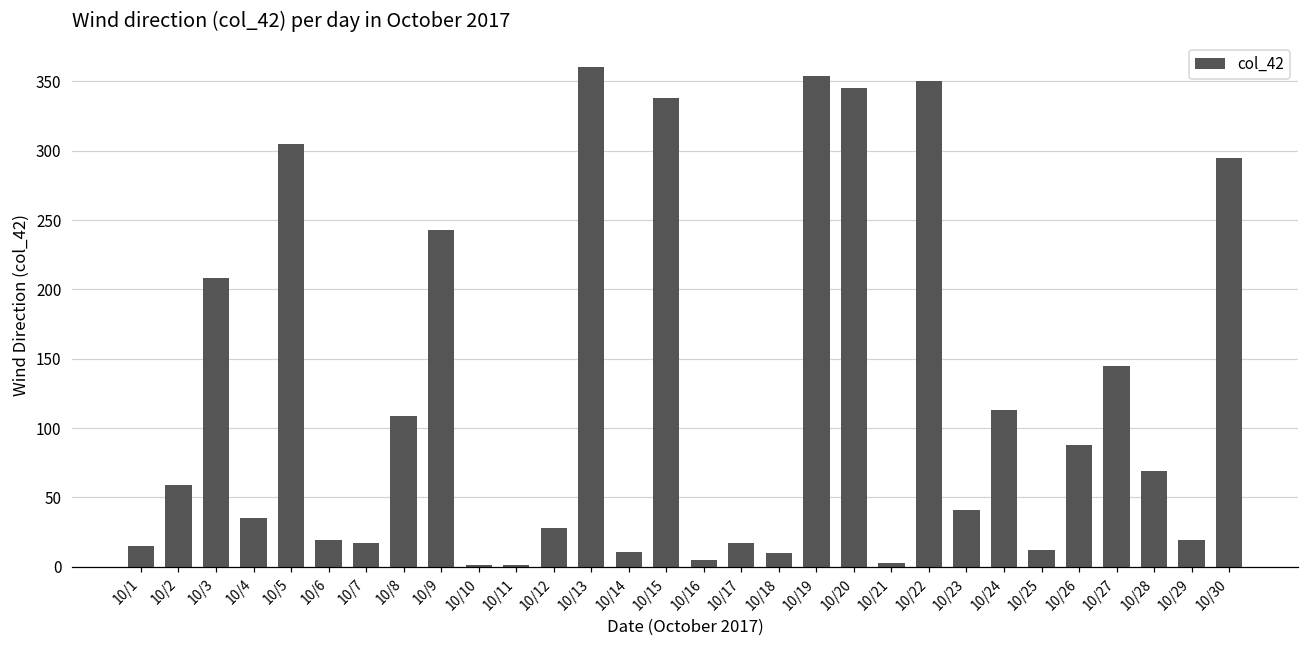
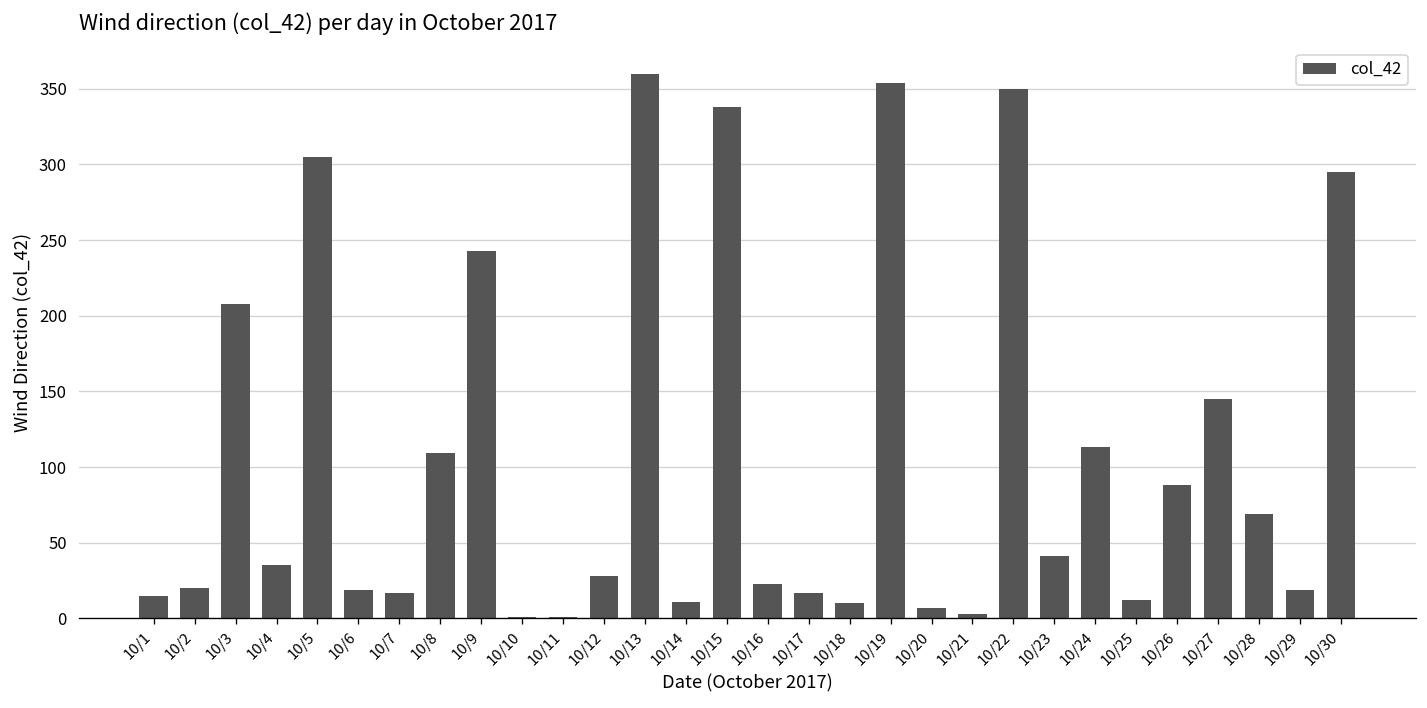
10/2: 59 -> 20
10/16: 5 -> 23
10/20: 345 -> 7
